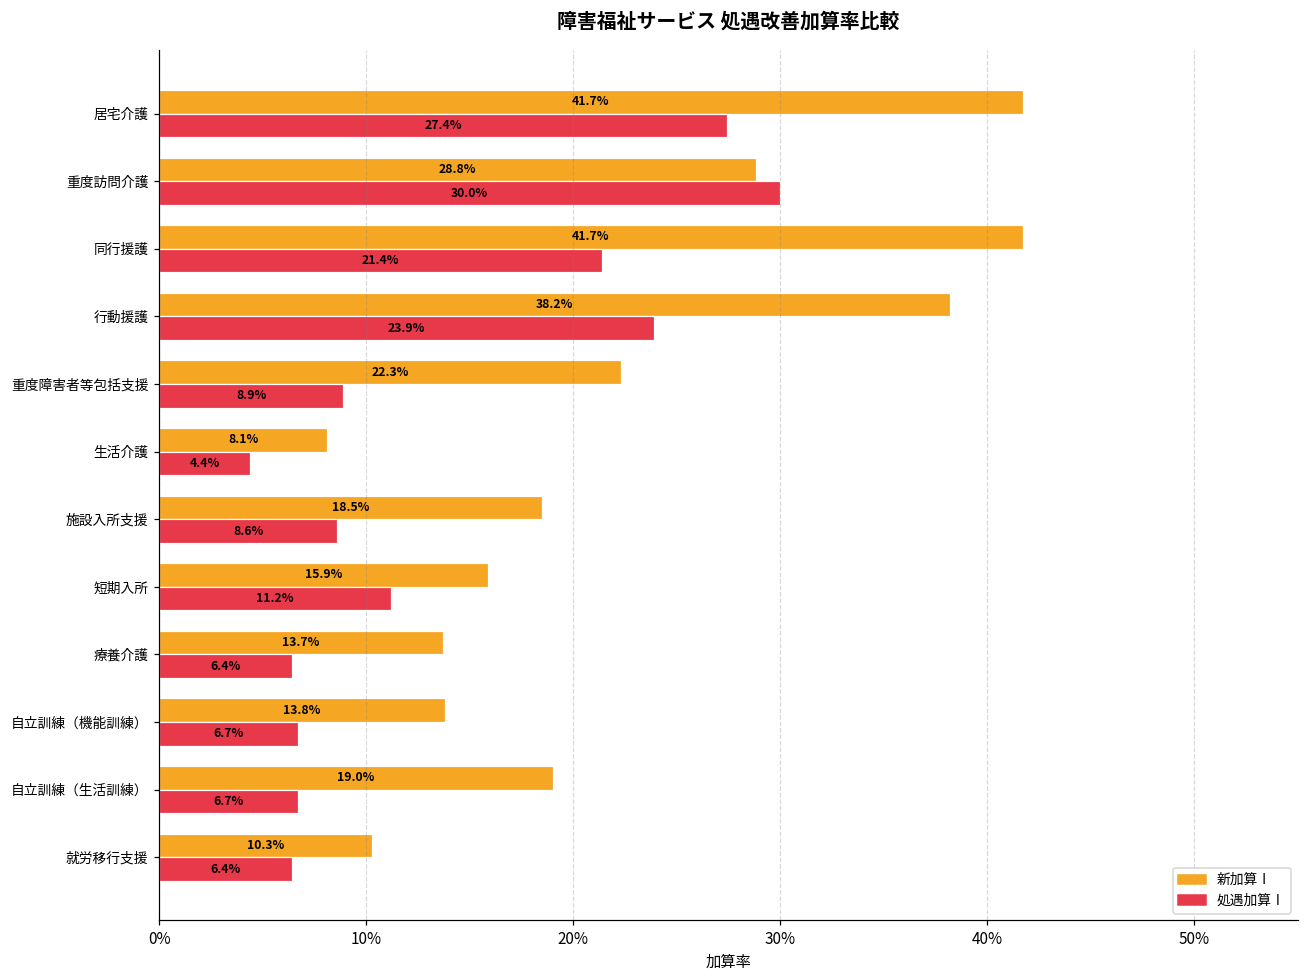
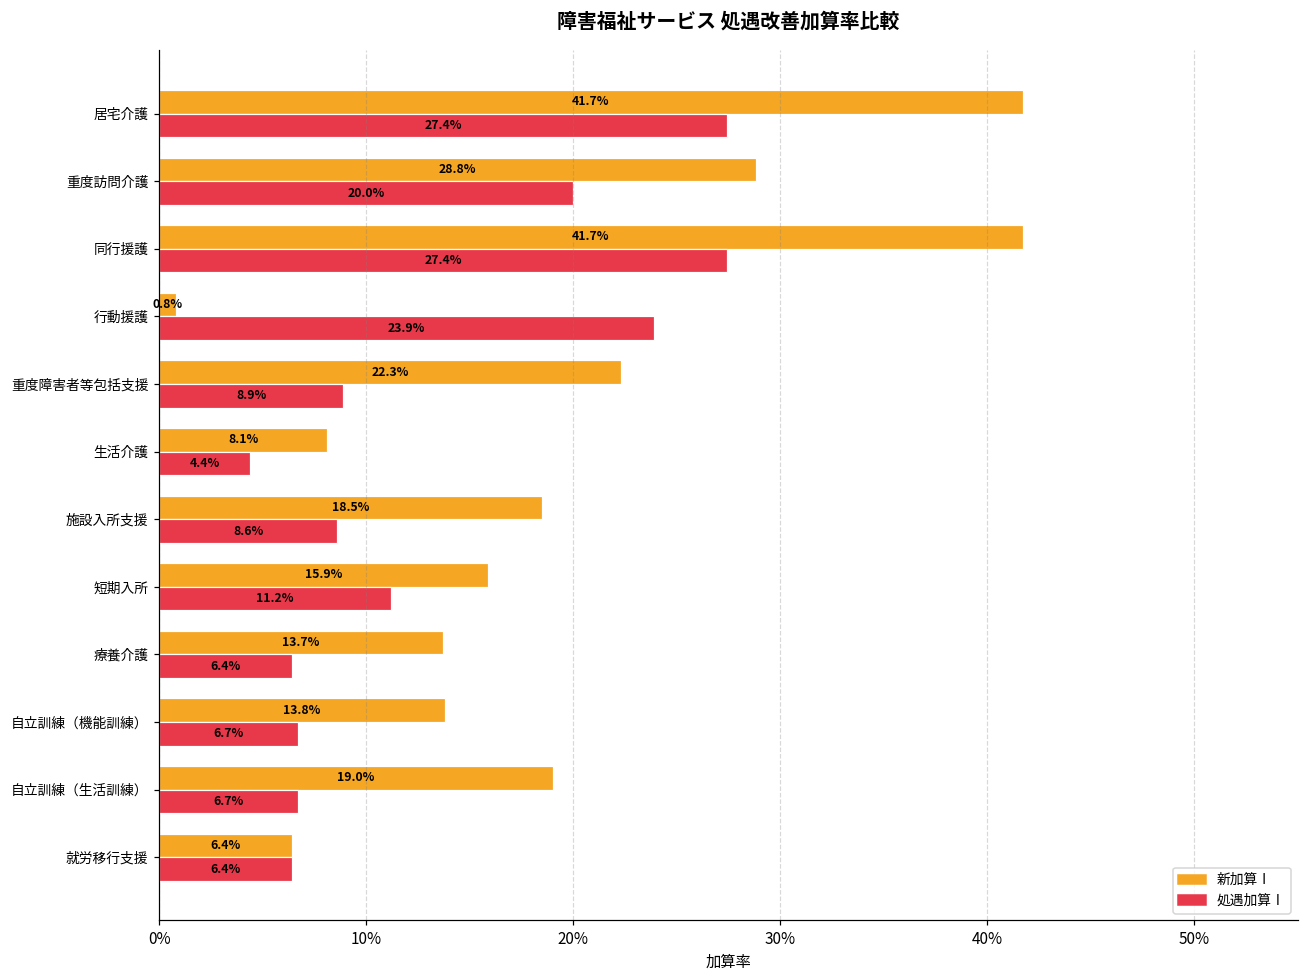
処遇加算Ⅰ, 重度訪問介護: 30.0% -> 20.0%
処遇加算Ⅰ, 同行援護: 21.4% -> 27.4%
新加算Ⅰ, 行動援護: 38.2% -> 0.8%
新加算Ⅰ, 就労移行支援: 10.3% -> 6.4%
